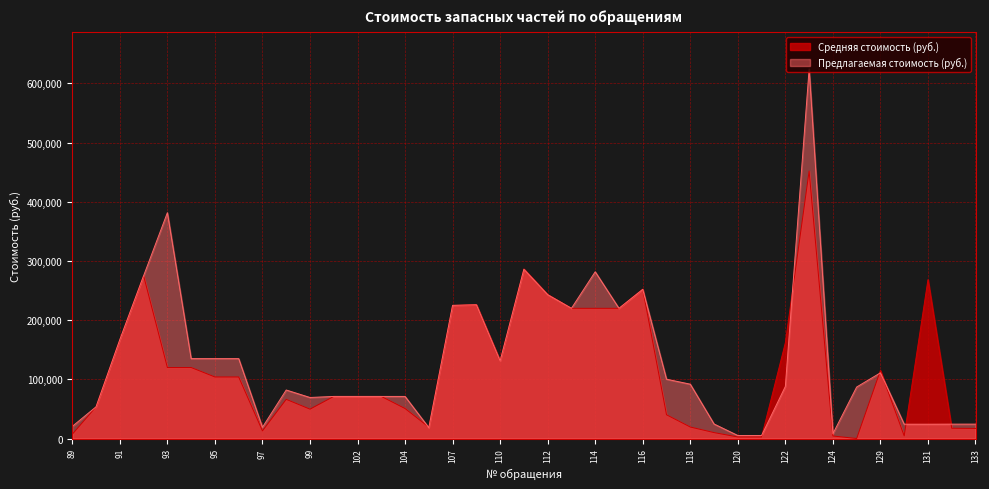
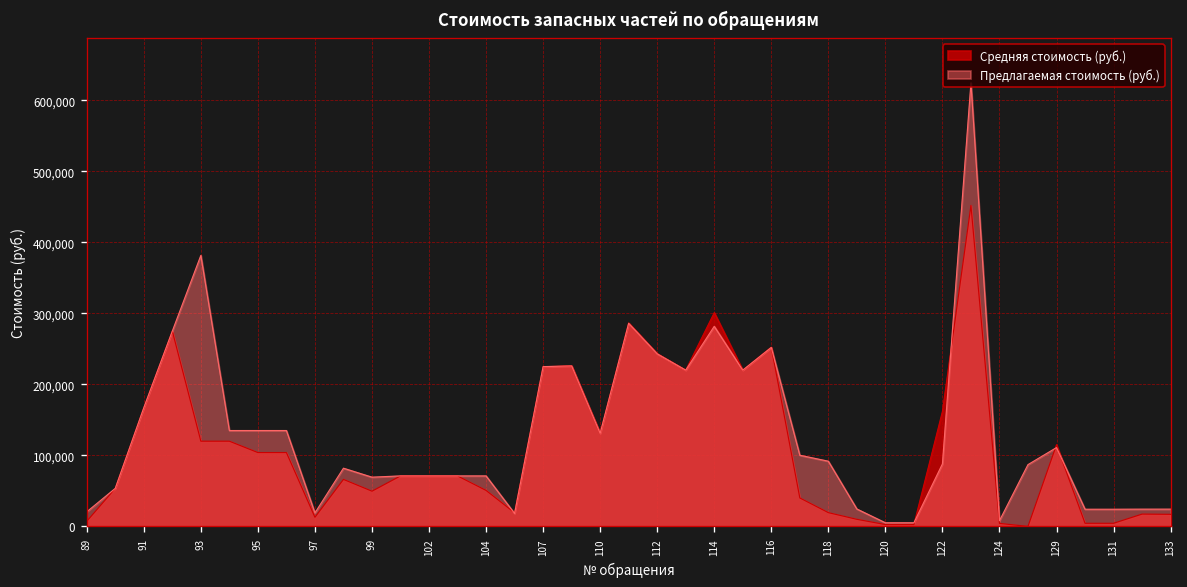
Средняя стоимость (руб.), 114: 220,000 -> 300,000
Средняя стоимость (руб.), 131: 270,000 -> 0
